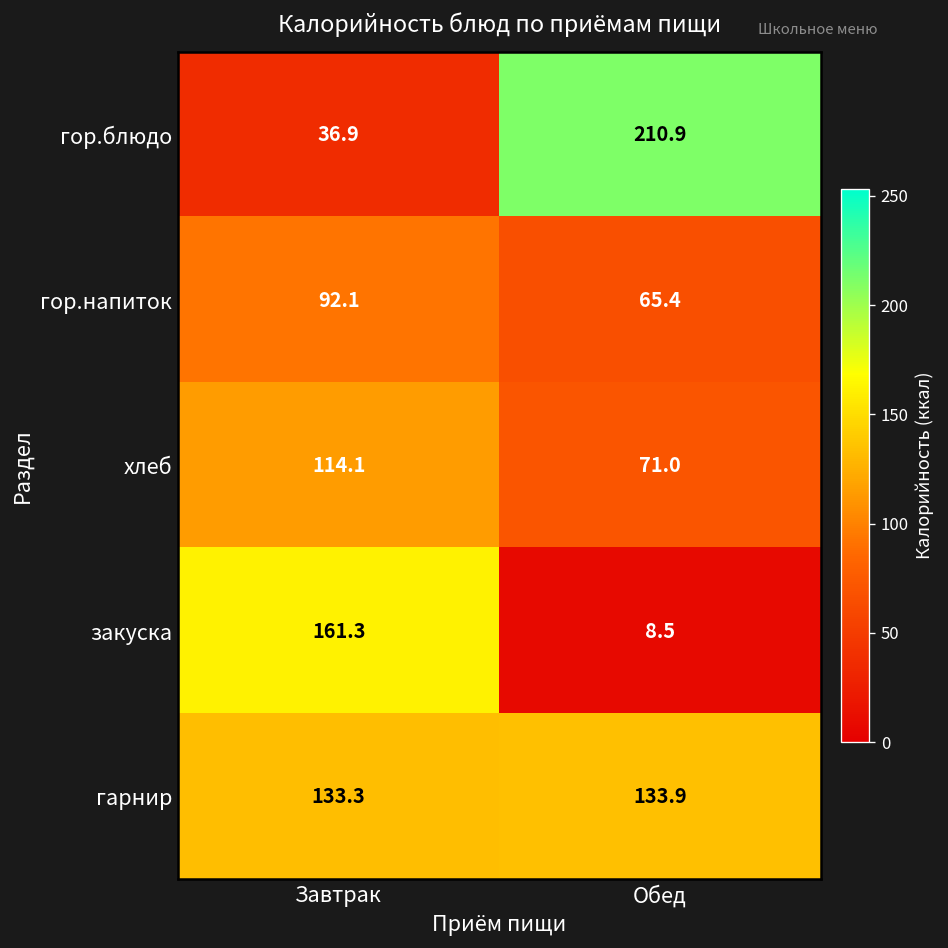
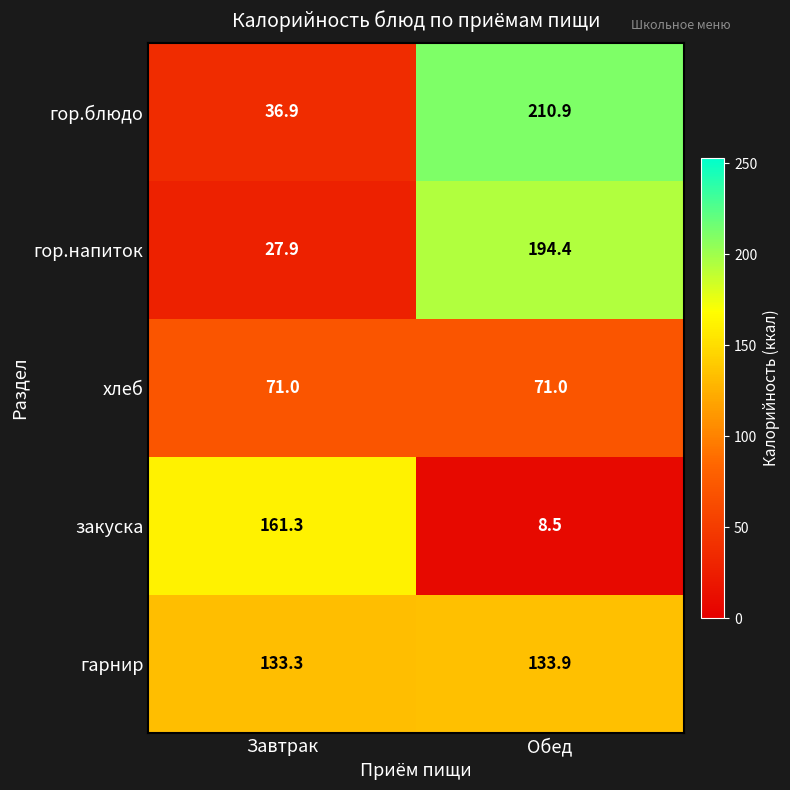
гор.напиток, Завтрак: 92.1 -> 27.9
гор.напиток, Обед: 65.4 -> 194.4
хлеб, Завтрак: 114.1 -> 71.0
